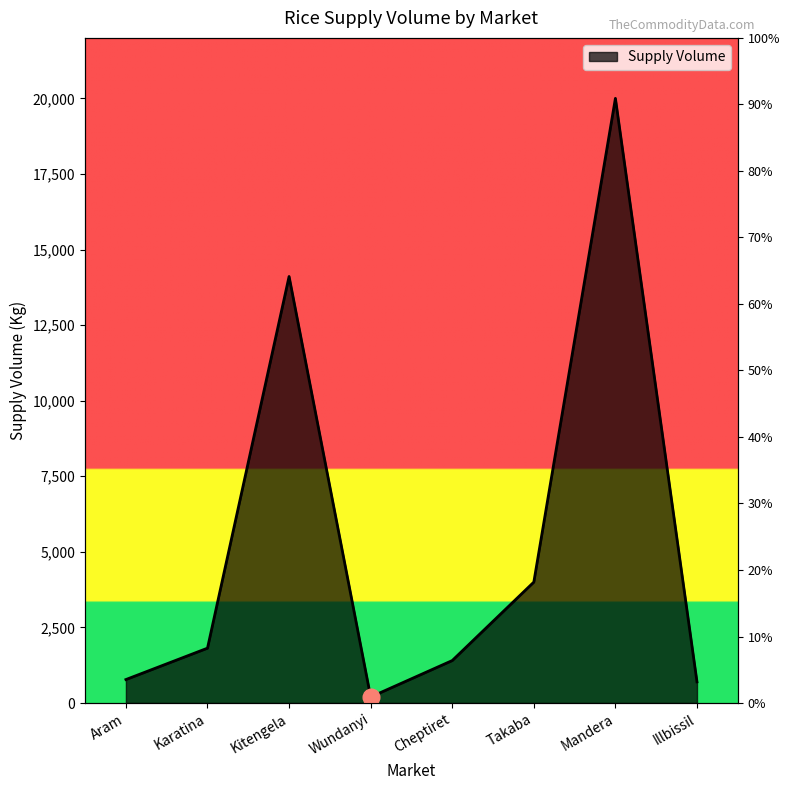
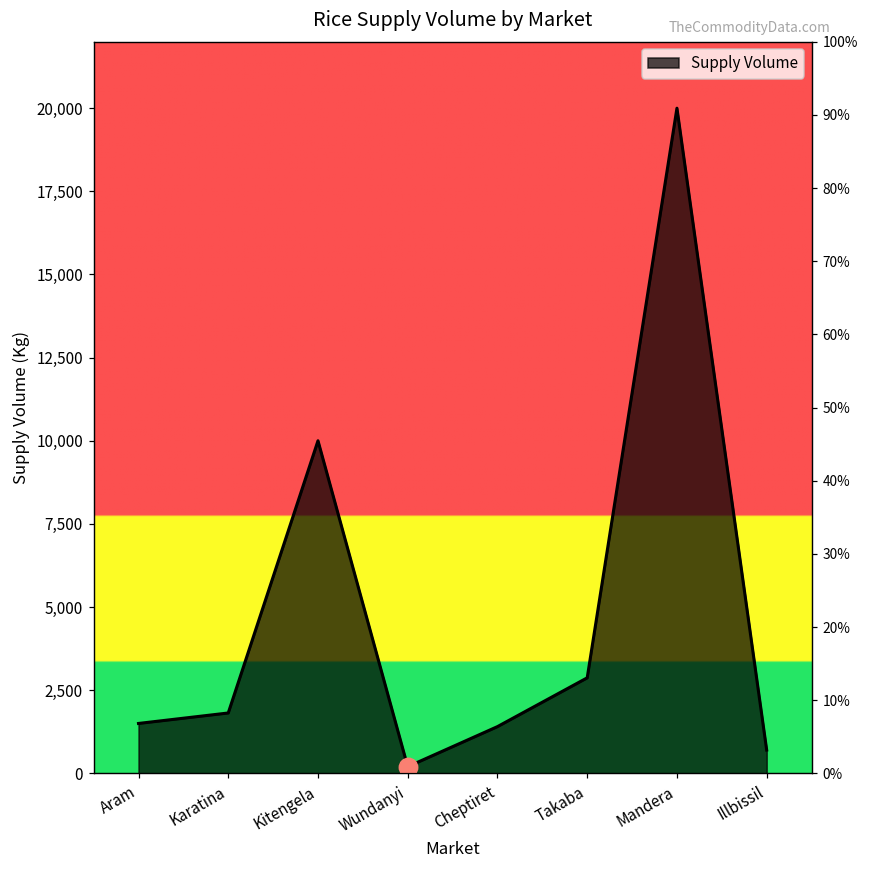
Supply Volume, Aram: 800 -> 1,500
Supply Volume, Kitengela: 14,100 -> 10,000
Supply Volume, Takaba: 4,000 -> 2,900
